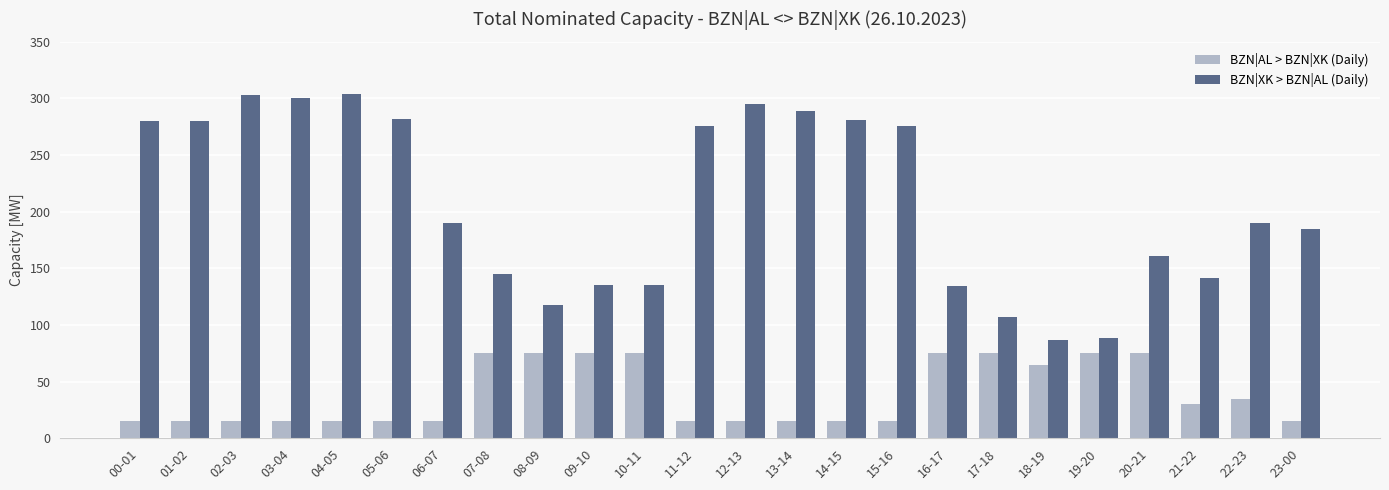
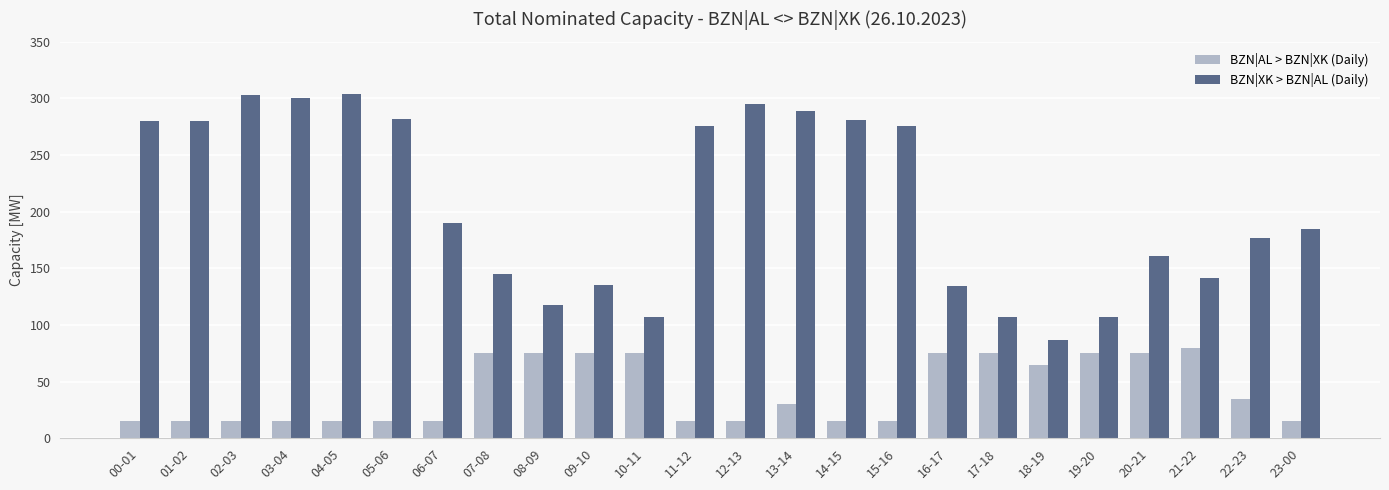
BZN|XK > BZN|AL (Daily), 10-11: 135 -> 107
BZN|AL > BZN|XK (Daily), 13-14: 15 -> 30
BZN|XK > BZN|AL (Daily), 19-20: 88 -> 107
BZN|AL > BZN|XK (Daily), 21-22: 30 -> 80
BZN|XK > BZN|AL (Daily), 22-23: 190 -> 177
